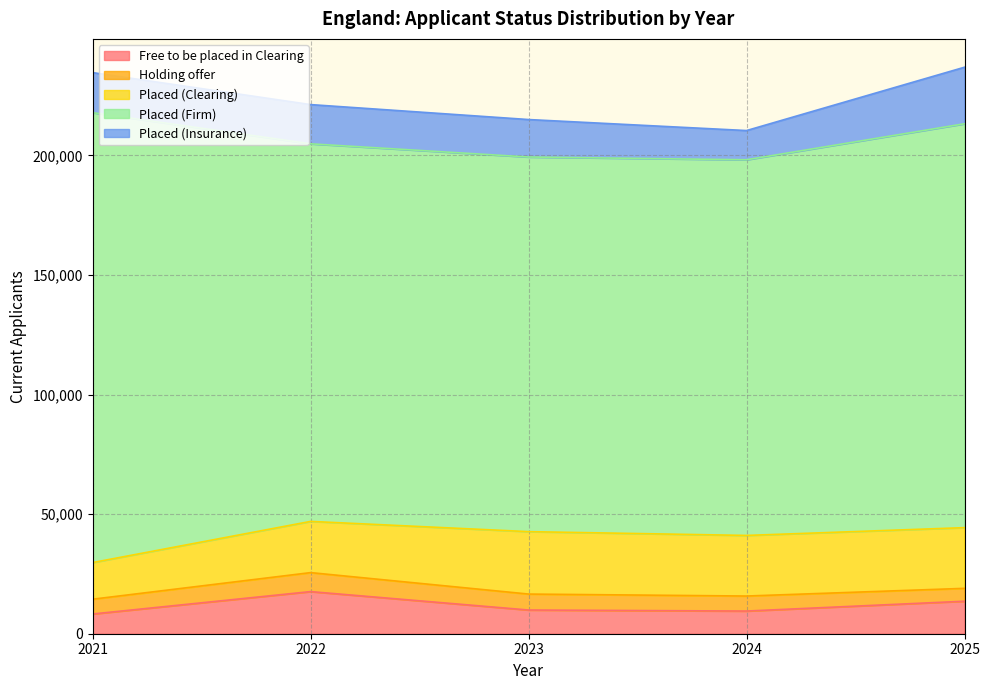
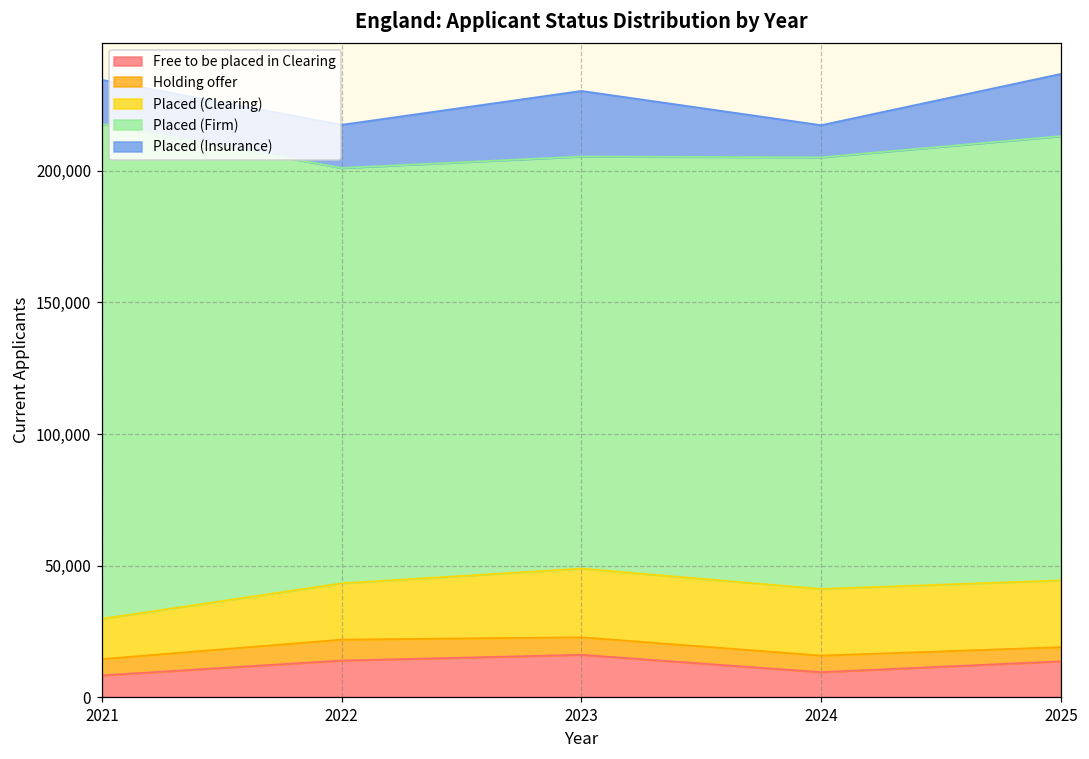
Free to be placed in Clearing, 2022: 18,000 -> 14,000
Free to be placed in Clearing, 2023: 10,000 -> 16,000
Placed (Insurance), 2023: 16,000 -> 25,000
Placed (Firm), 2024: 157,000 -> 164,000
